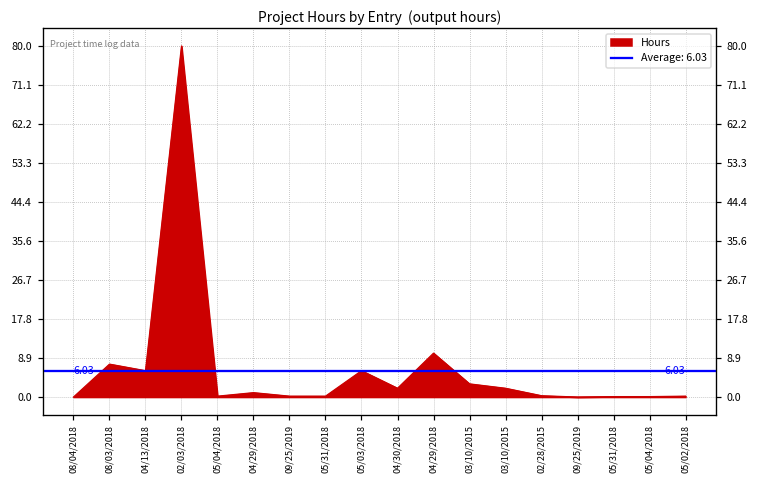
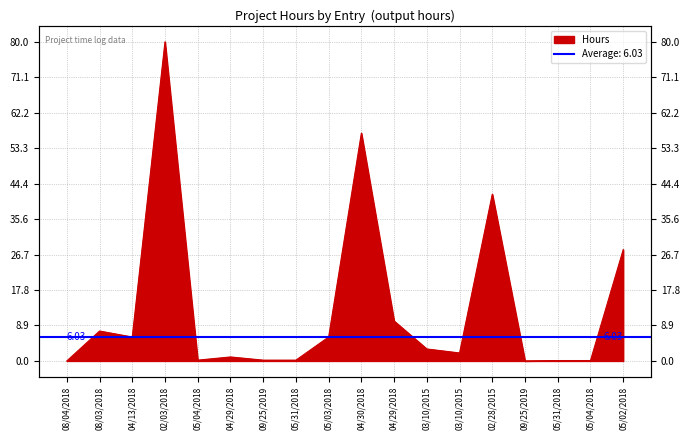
04/30/2018: 2 -> 57
02/28/2015: 0 -> 42
05/02/2018: 0 -> 28
